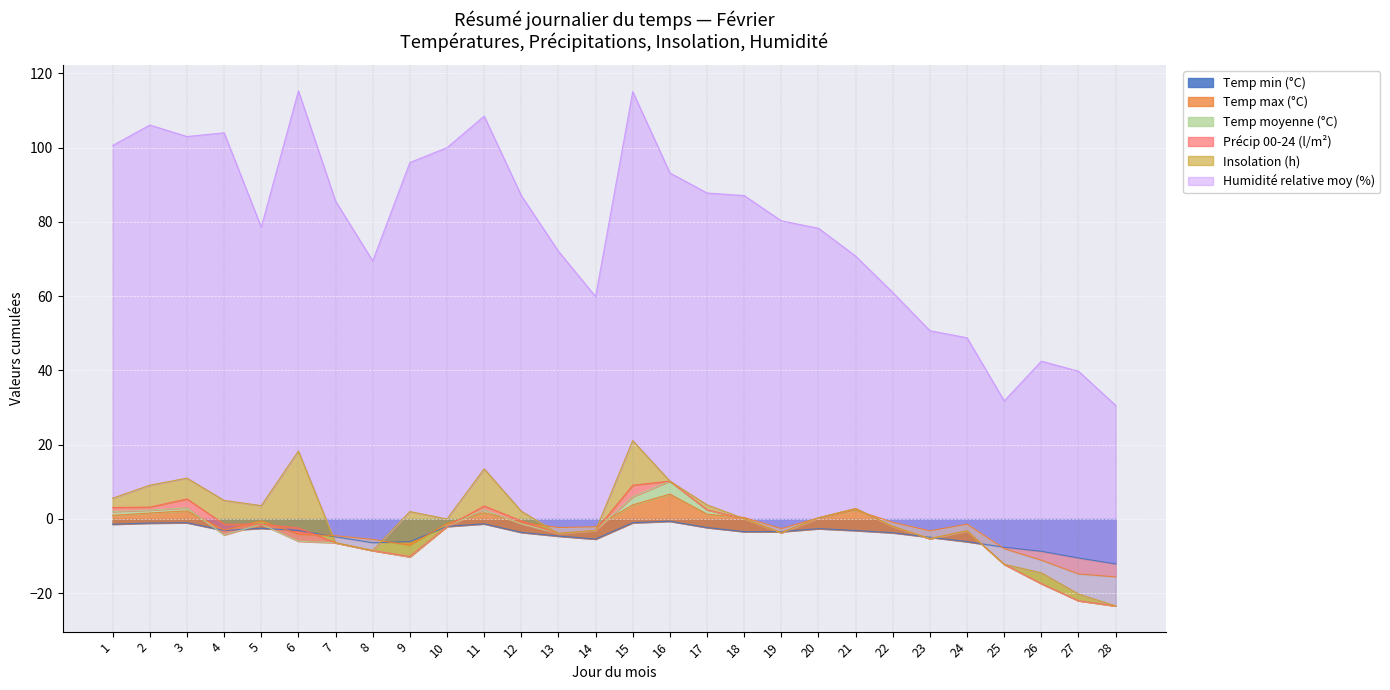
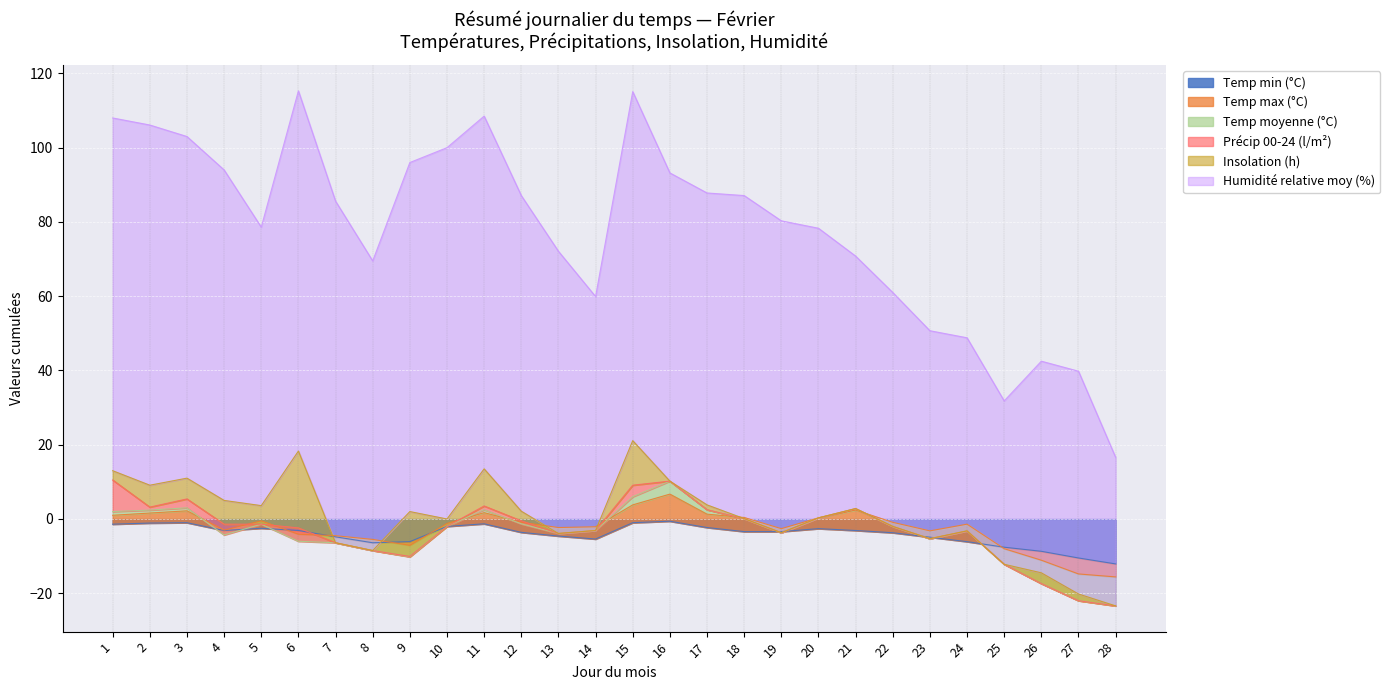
Précip 00-24 (l/m²), 1: 1 -> 9
Humidité relative moy (%), 4: 99 -> 89
Humidité relative moy (%), 28: 54 -> 40
